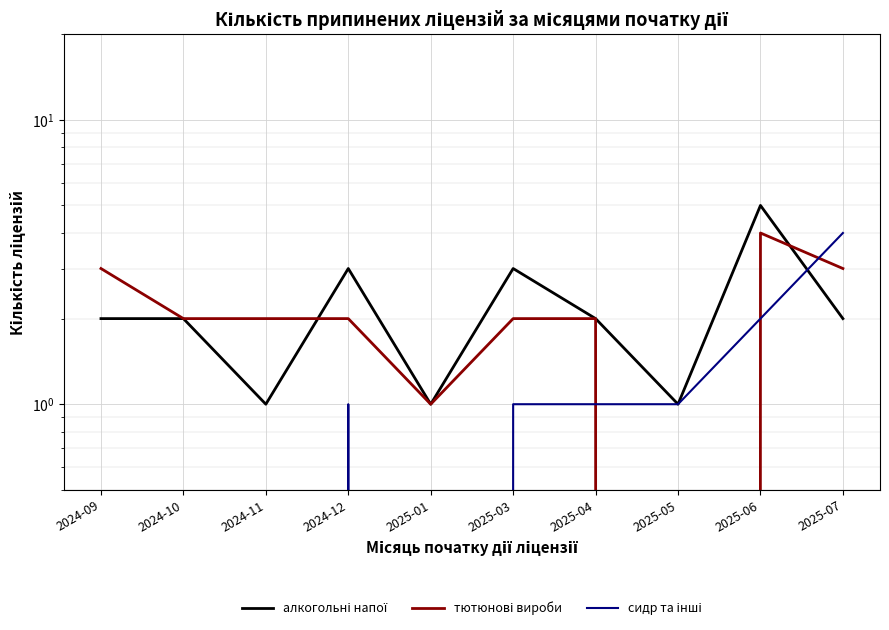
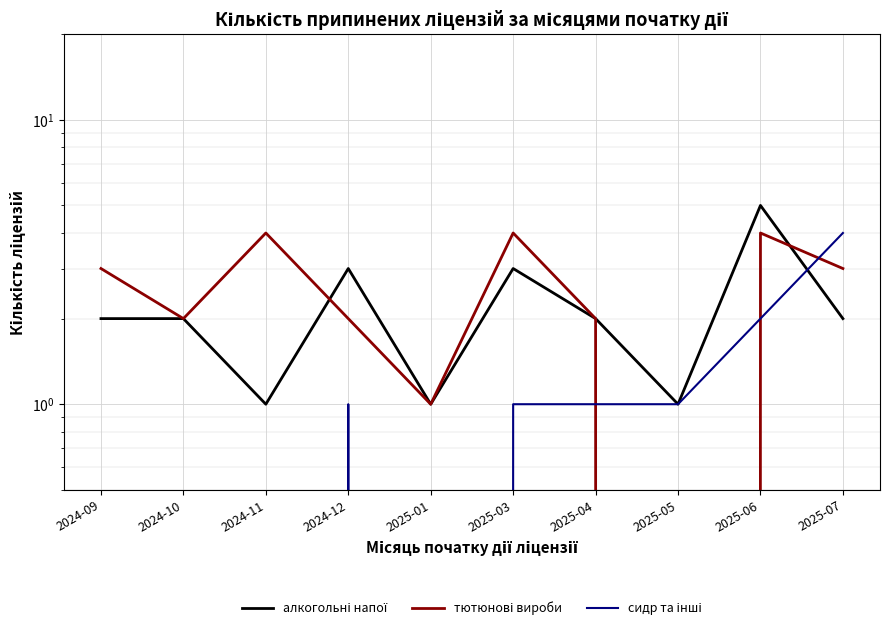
тютюнові вироби, 2024-11: 2 -> 4
тютюнові вироби, 2025-03: 2 -> 4
